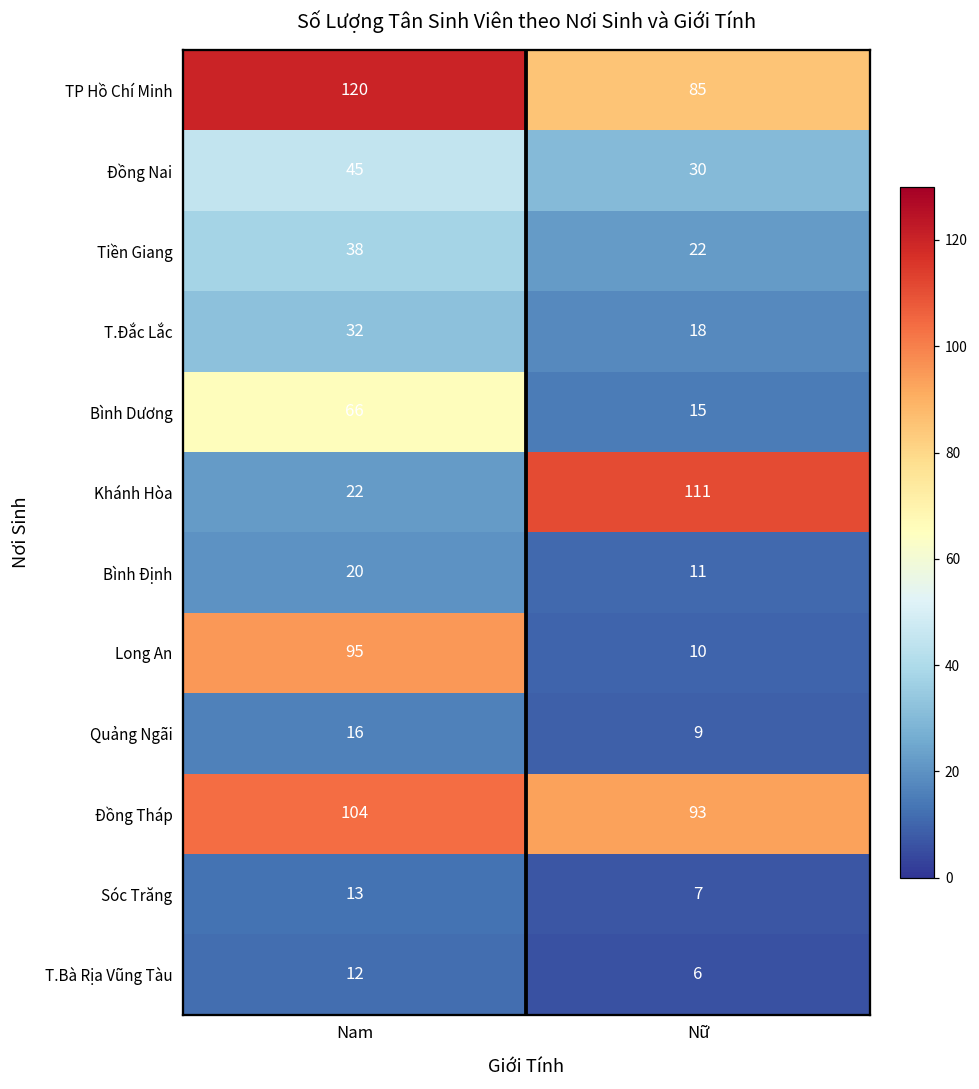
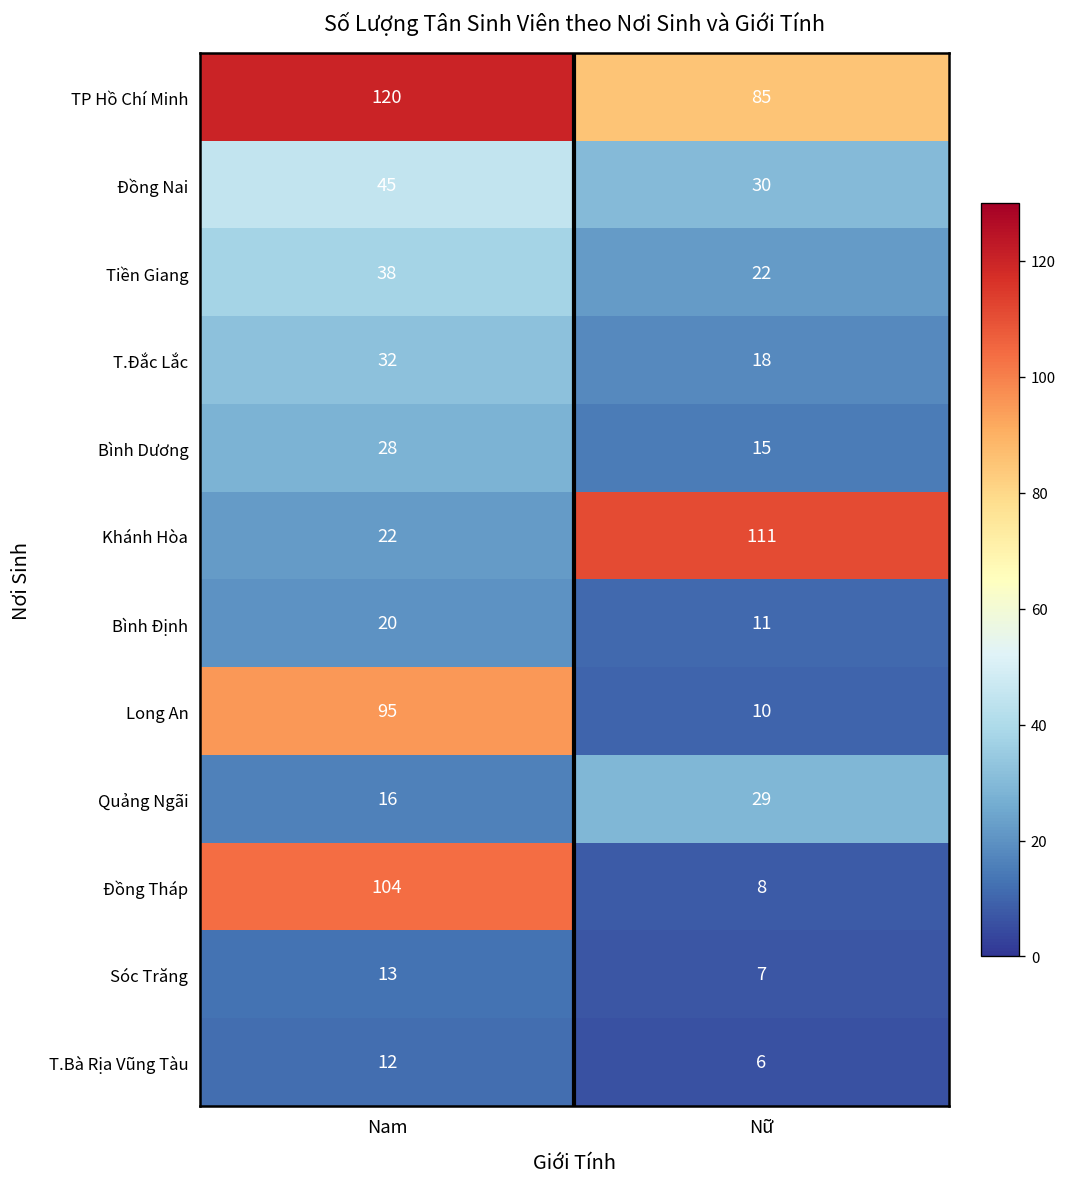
Bình Dương, Nam: 66 -> 28
Quảng Ngãi, Nữ: 9 -> 29
Đồng Tháp, Nữ: 93 -> 8
